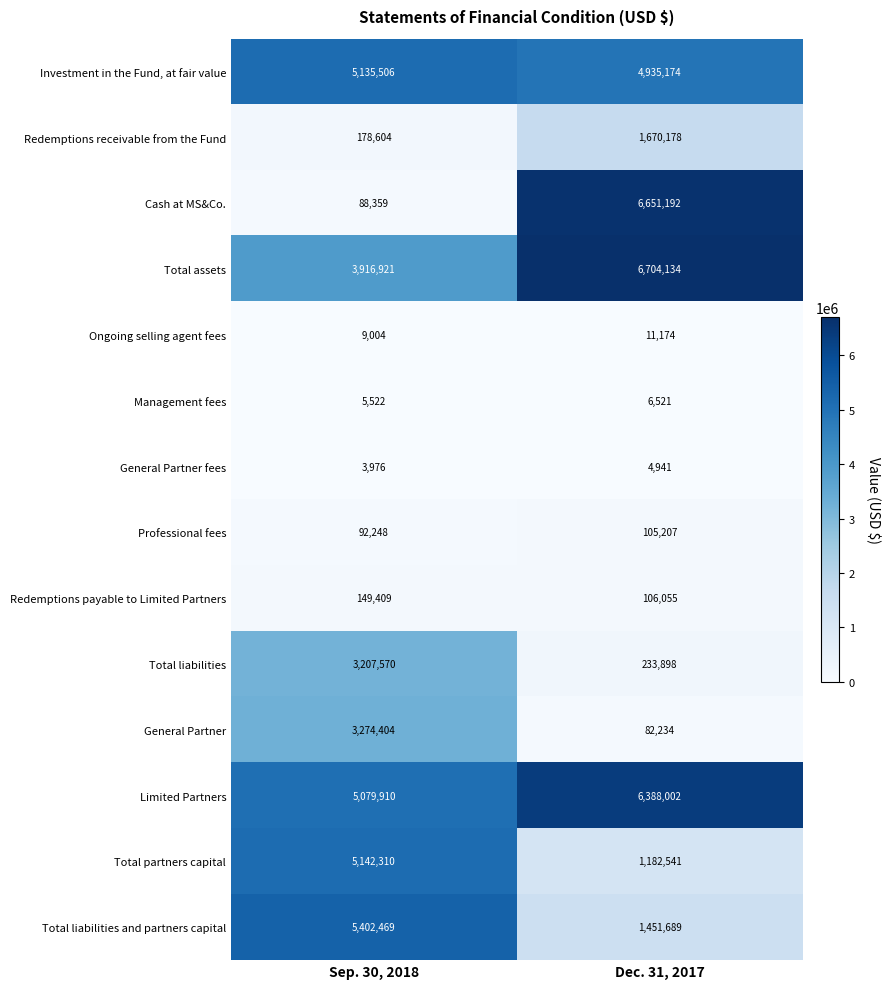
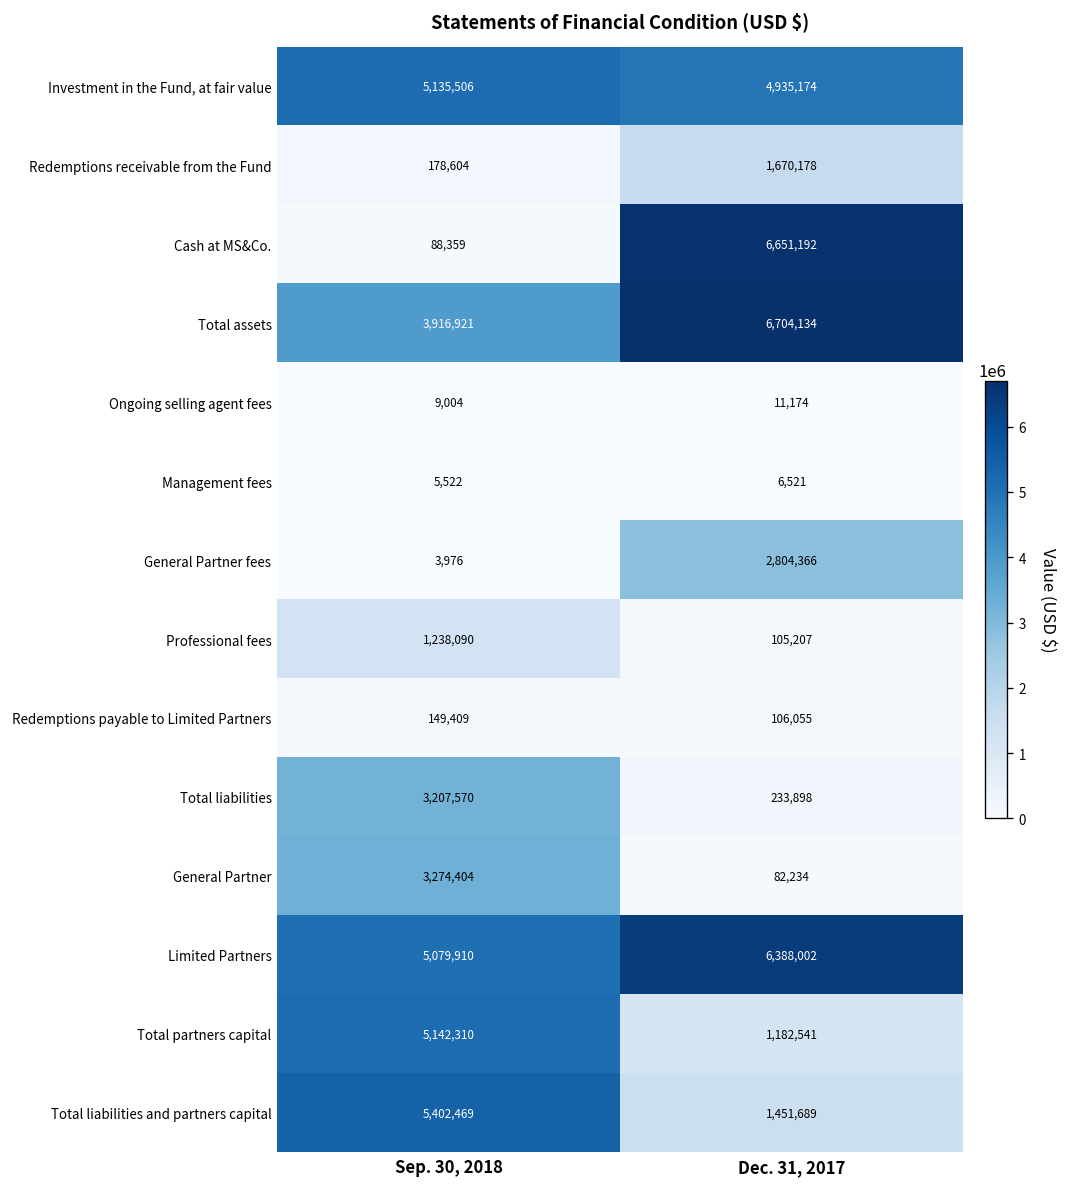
General Partner fees, Dec. 31, 2017: 4,941 -> 2,804,366
Professional fees, Sep. 30, 2018: 92,248 -> 1,238,090
